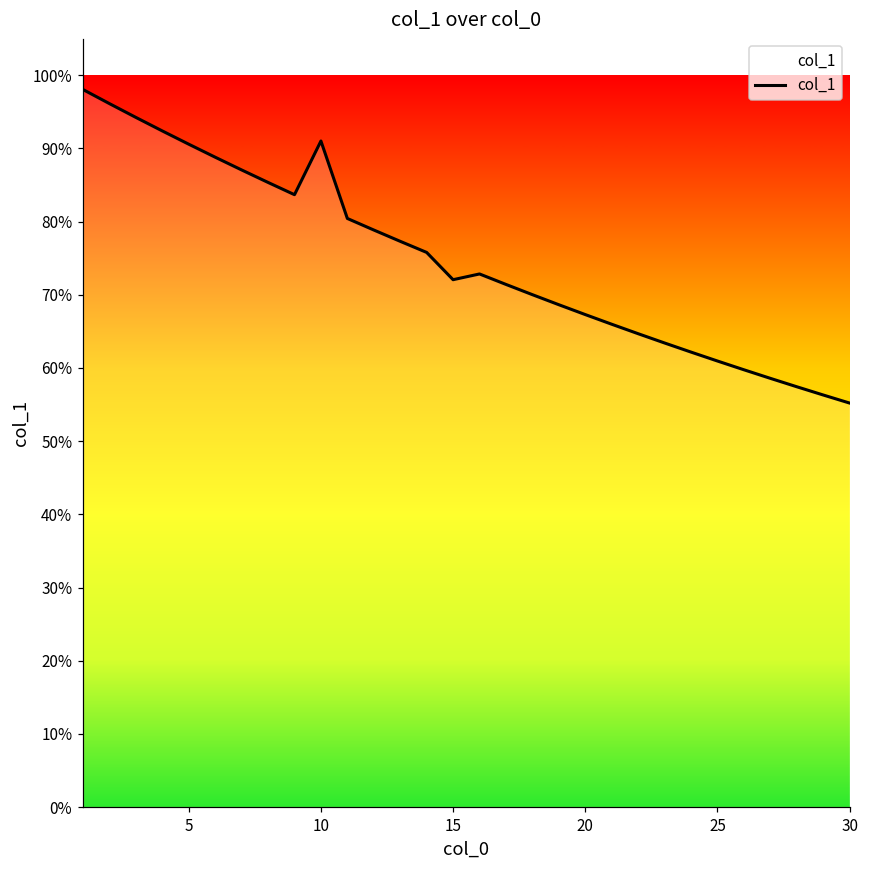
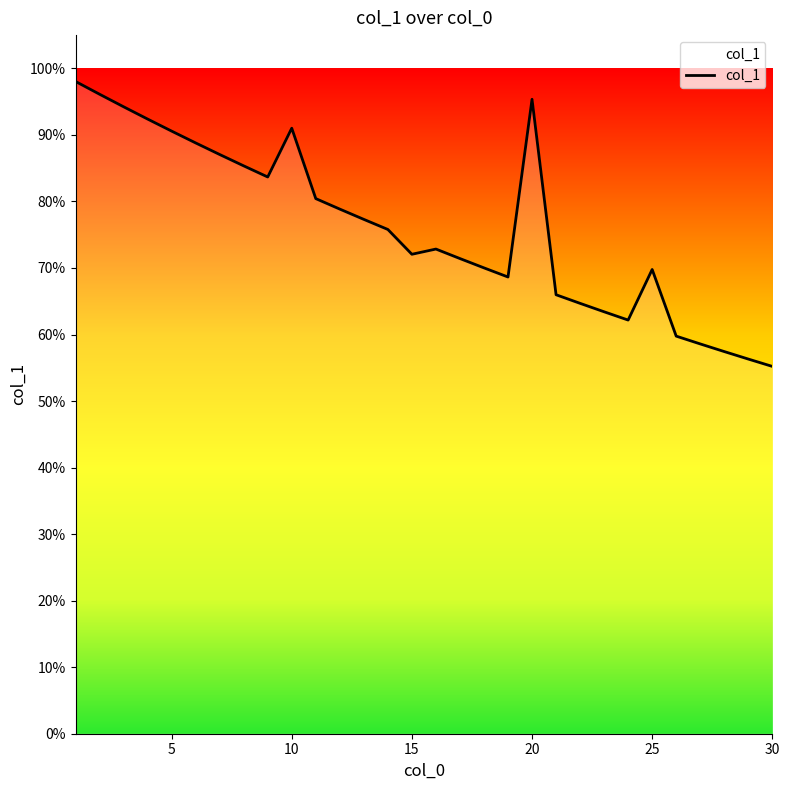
20: 67% -> 95%
25: 61% -> 70%
